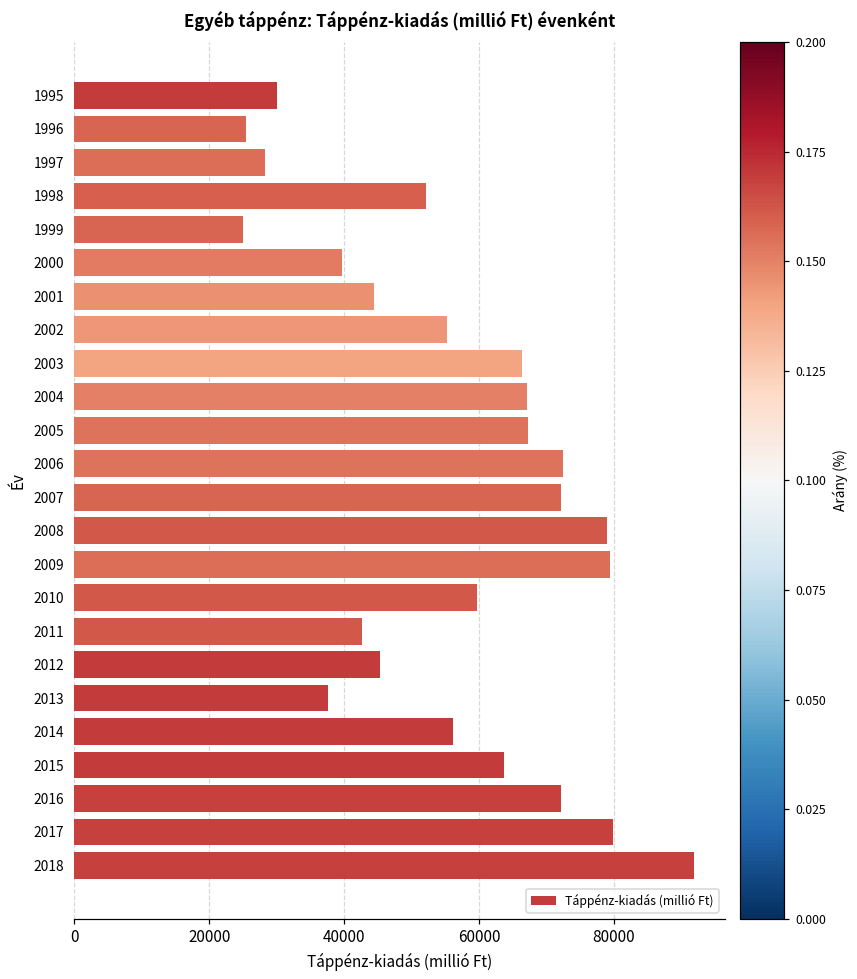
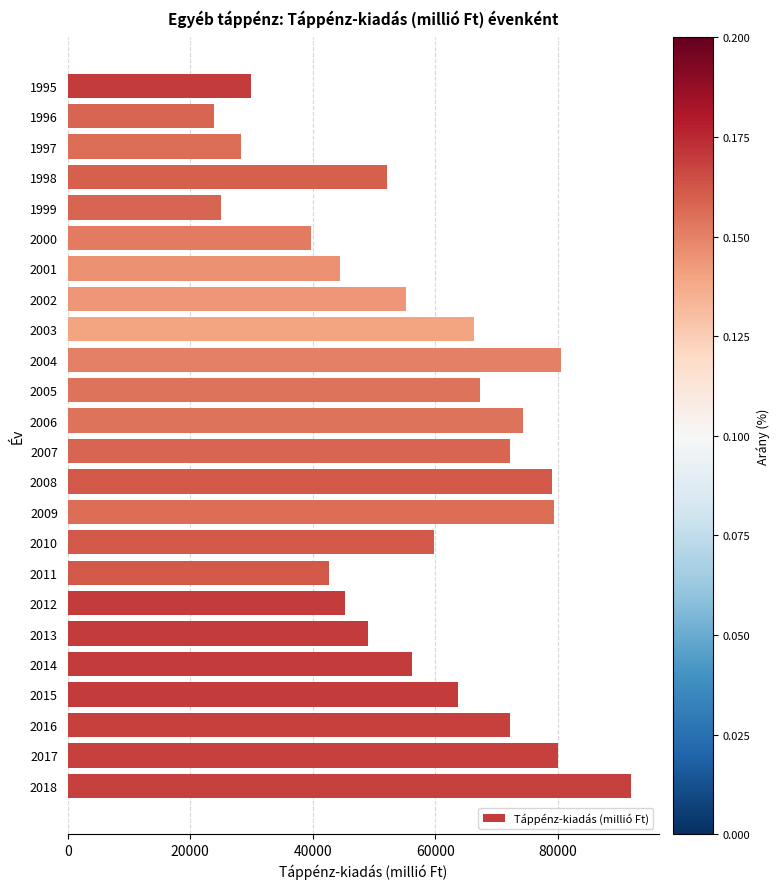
1996: 26000 -> 24000
2004: 67000 -> 81000
2006: 72000 -> 74000
2013: 38000 -> 49000
